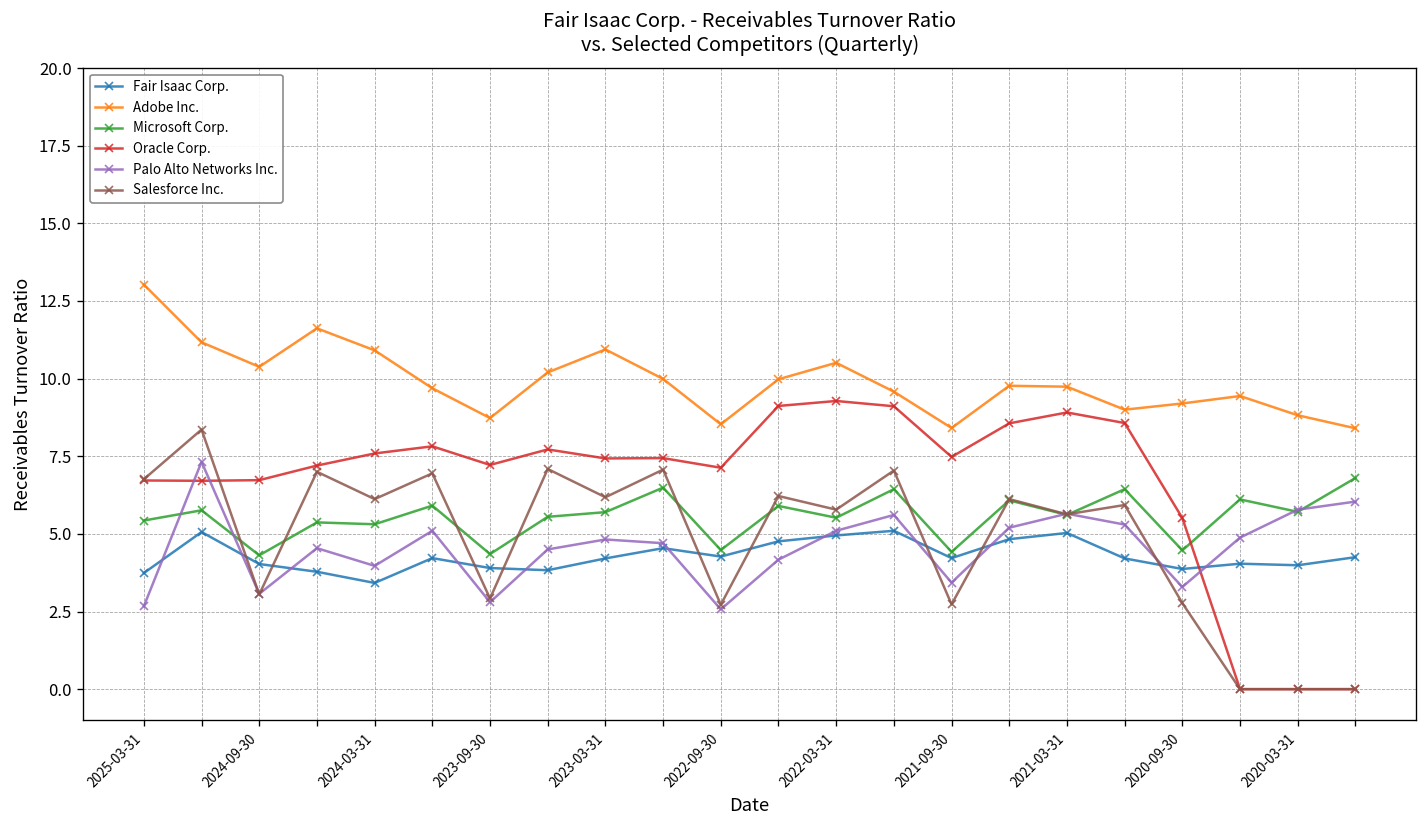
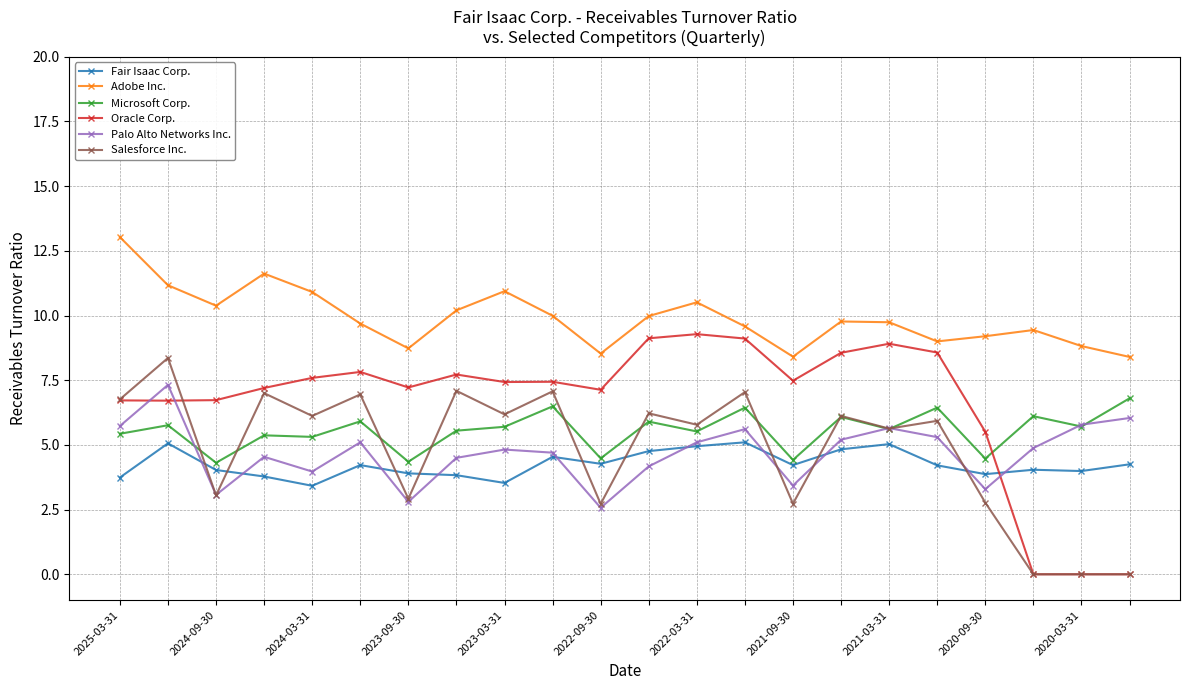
Palo Alto Networks Inc., 2025-03-31: 2.7 -> 5.7
Fair Isaac Corp., 2023-03-31: 4.2 -> 3.5
